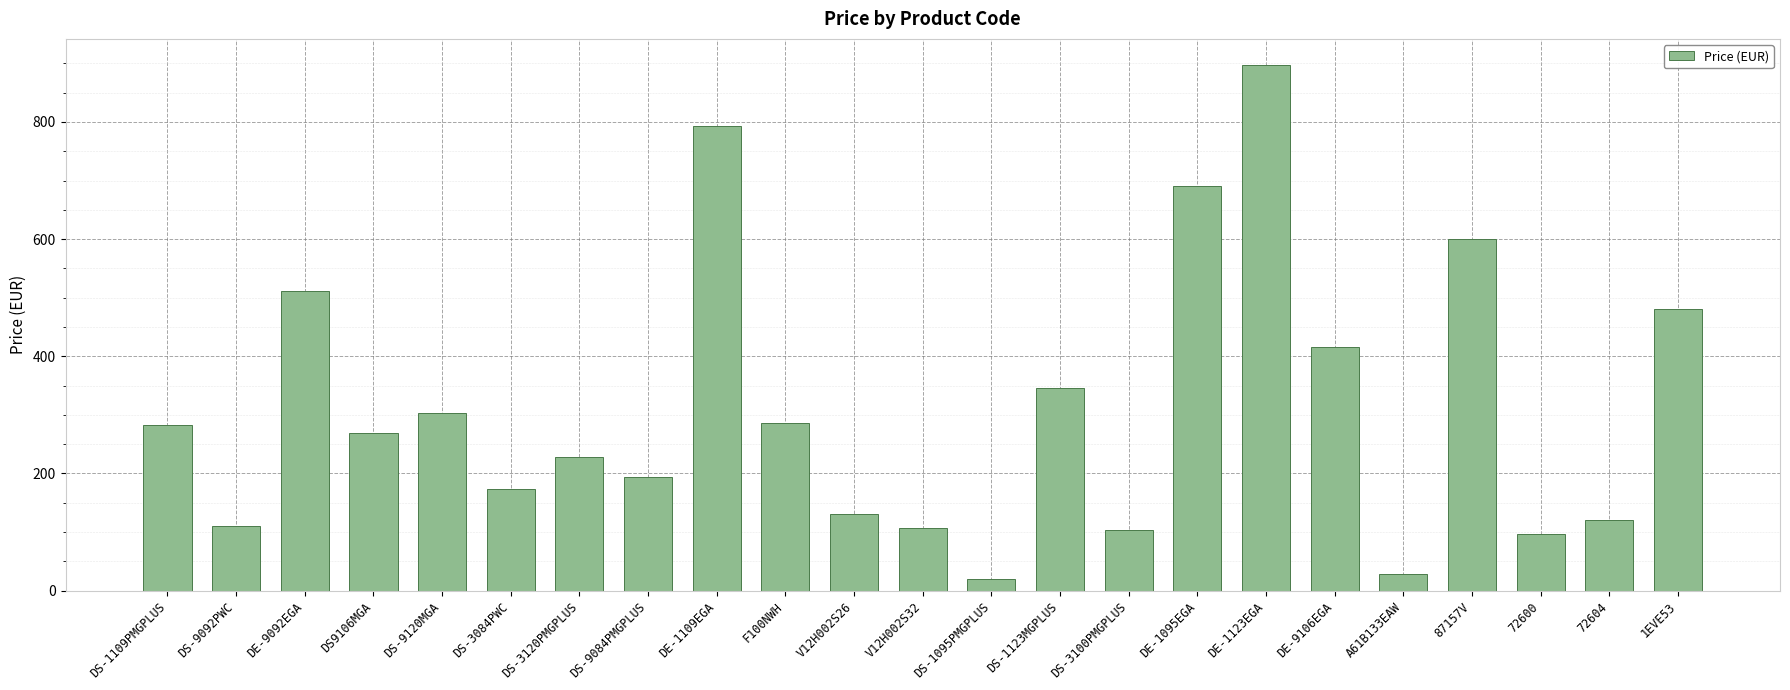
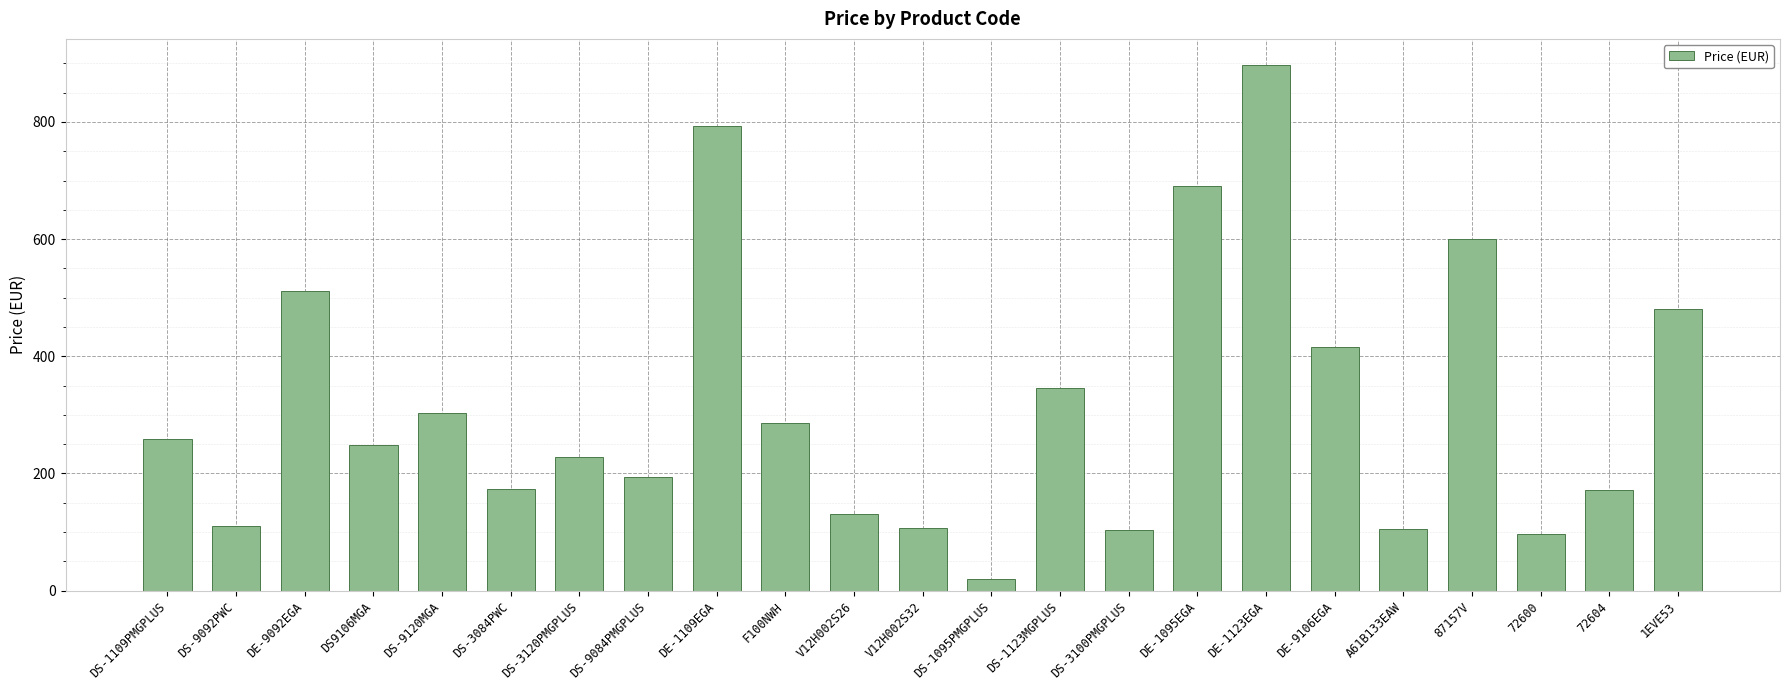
DS-1109PMGPLUS: 280 -> 260
DS9106MGA: 270 -> 250
A61B133EAW: 30 -> 110
72604: 120 -> 170
